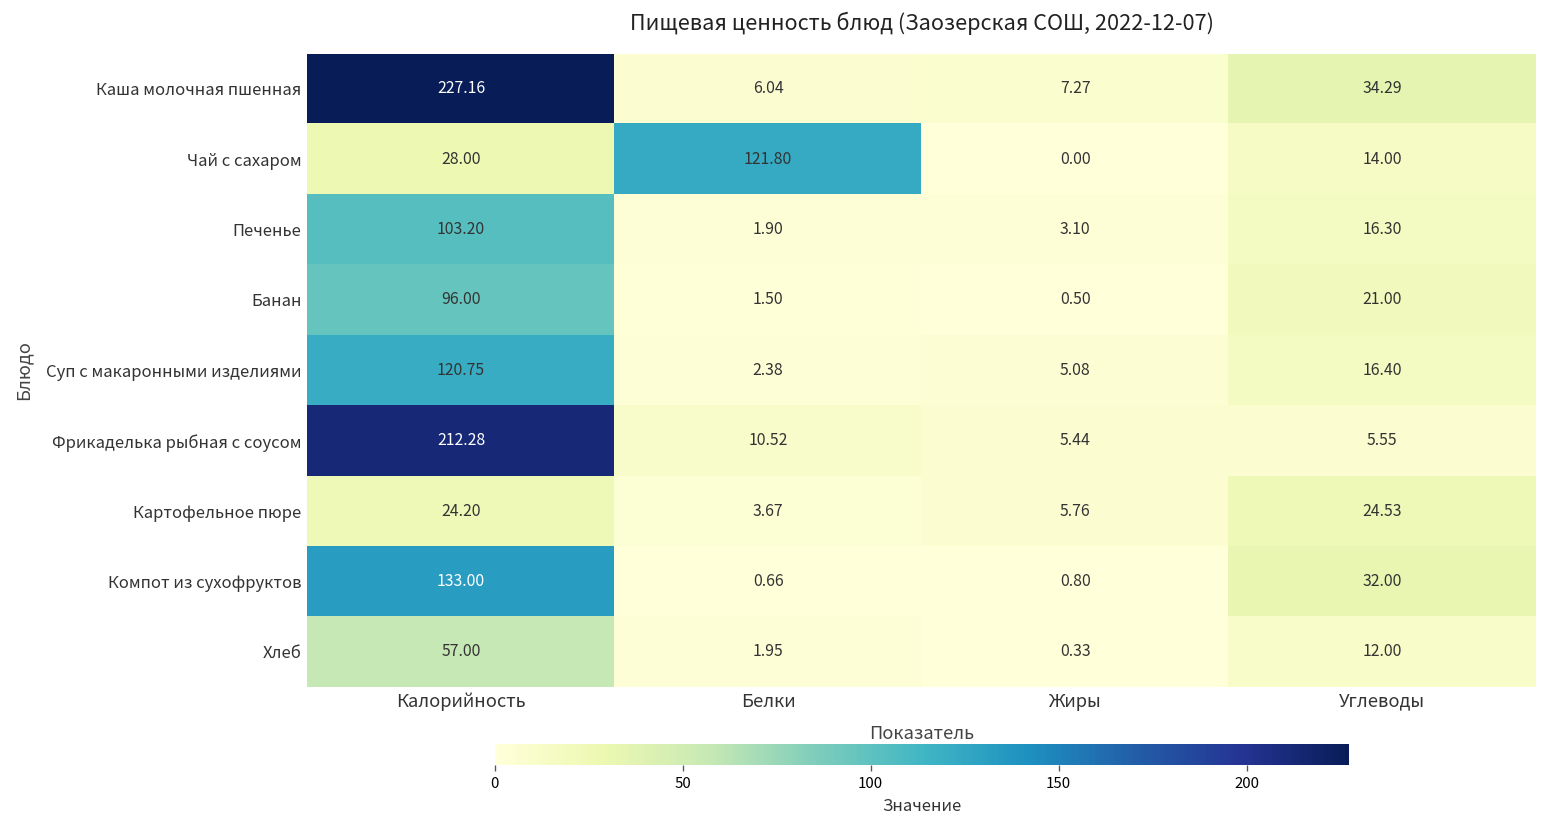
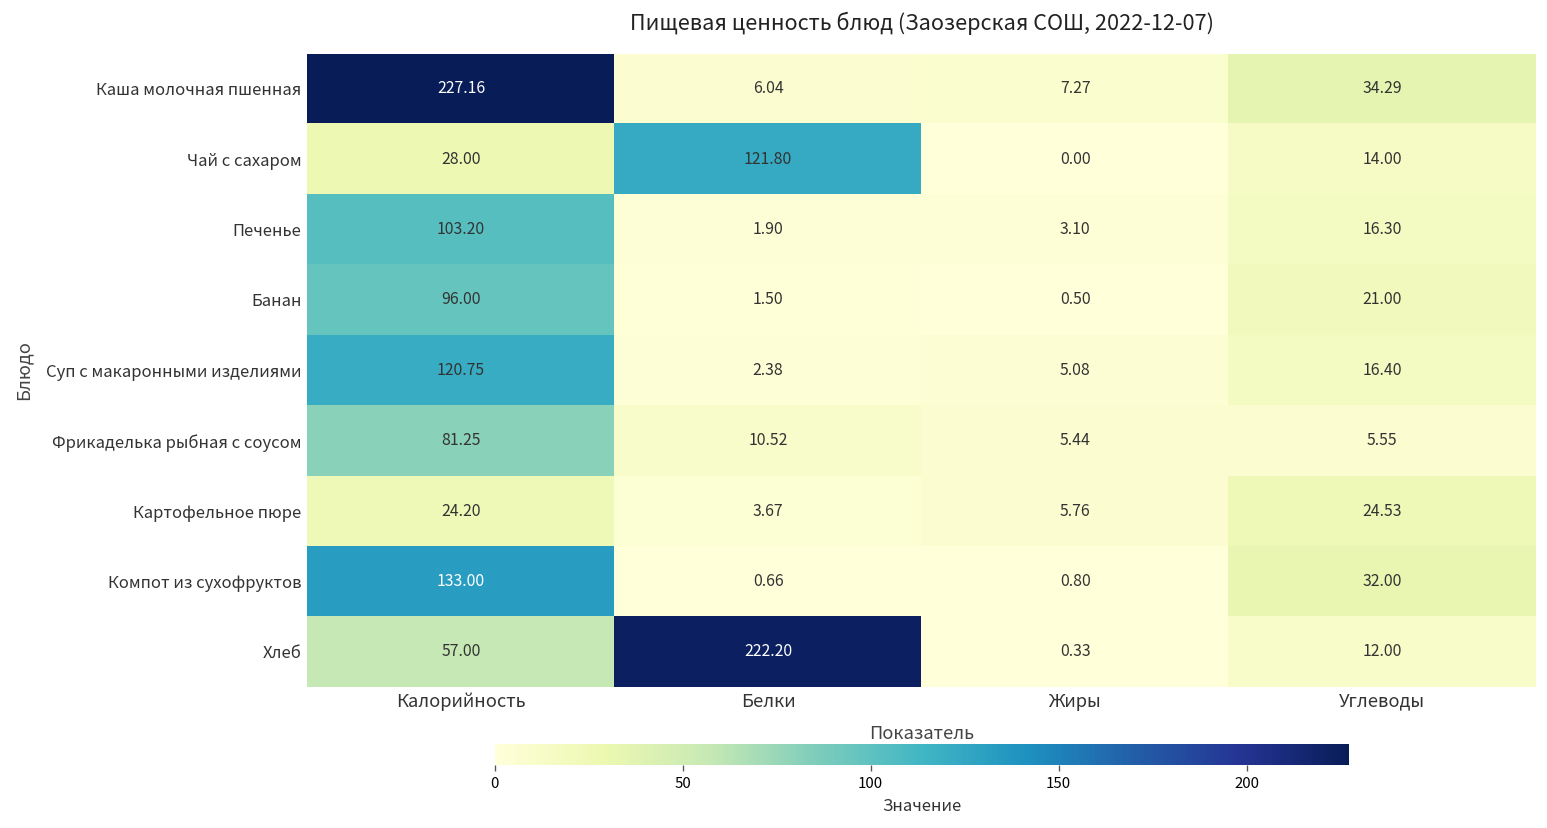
Фрикаделька рыбная с соусом, Калорийность: 212.28 -> 81.25
Хлеб, Белки: 1.95 -> 222.20
